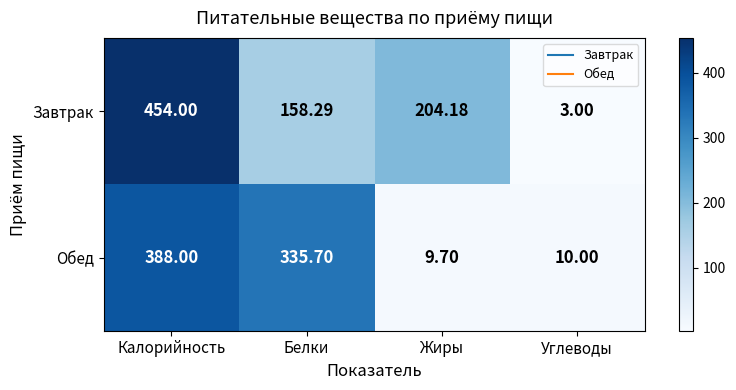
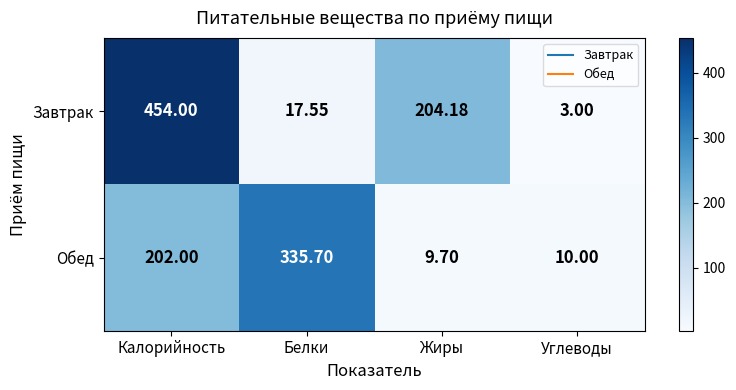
Завтрак, Белки: 158.29 -> 17.55
Обед, Калорийность: 388.00 -> 202.00
